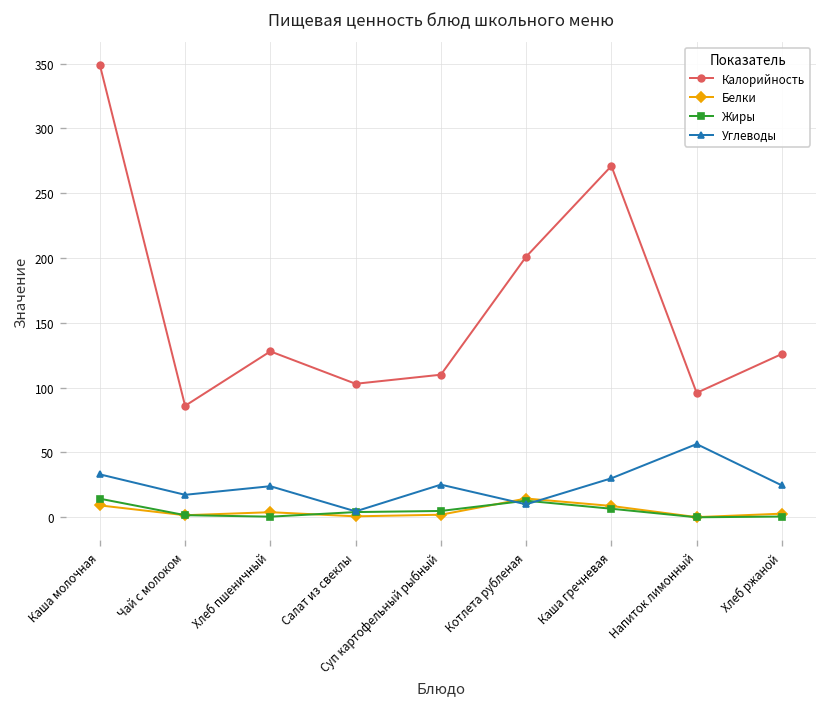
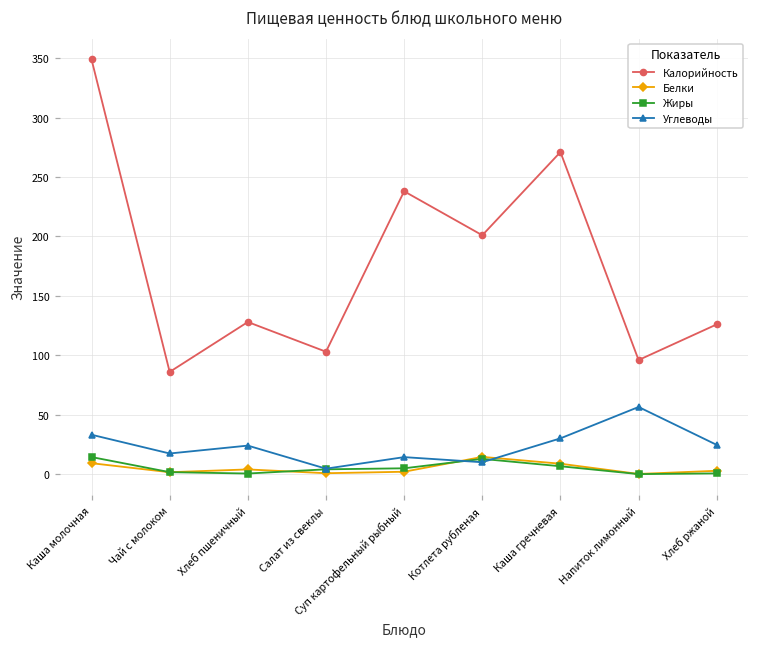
Калорийность, Суп картофельный рыбный: 110 -> 238
Углеводы, Суп картофельный рыбный: 25 -> 14
